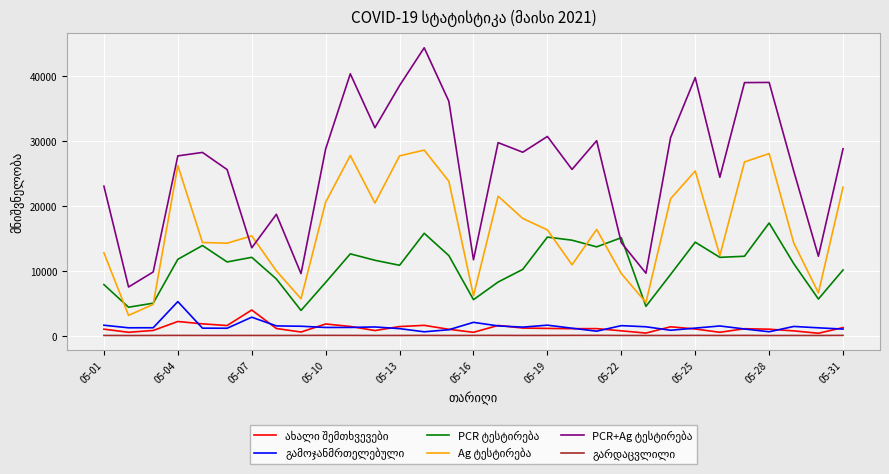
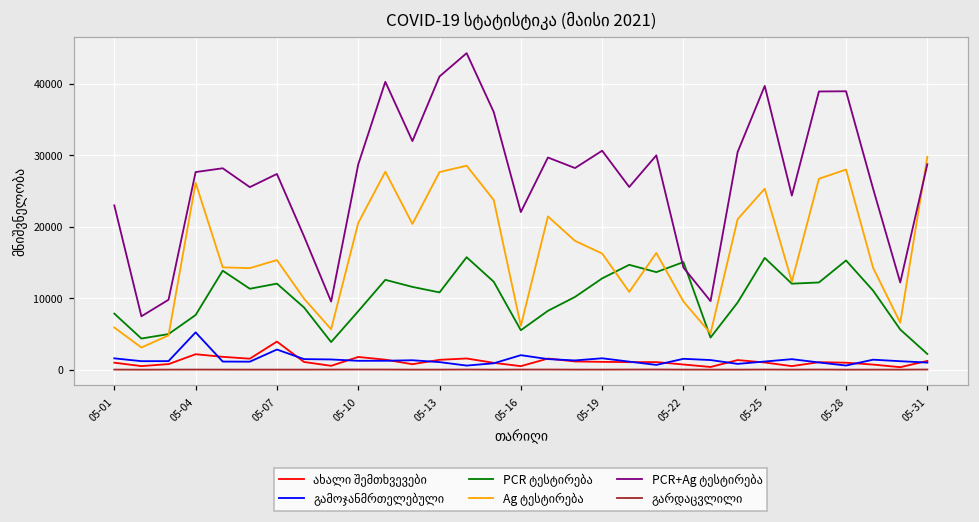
Ag ტესტირება, 05-01: 13000 -> 6000
PCR ტესტირება, 05-04: 12000 -> 8000
PCR+Ag ტესტირება, 05-07: 14000 -> 27000
PCR+Ag ტესტირება, 05-13: 38000 -> 41000
PCR+Ag ტესტირება, 05-16: 12000 -> 22000
PCR ტესტირება, 05-19: 15000 -> 13000
PCR ტესტირება, 05-25: 14000 -> 16000
PCR ტესტირება, 05-28: 17000 -> 15000
PCR ტესტირება, 05-31: 10000 -> 2000
Ag ტესტირება, 05-31: 23000 -> 30000
